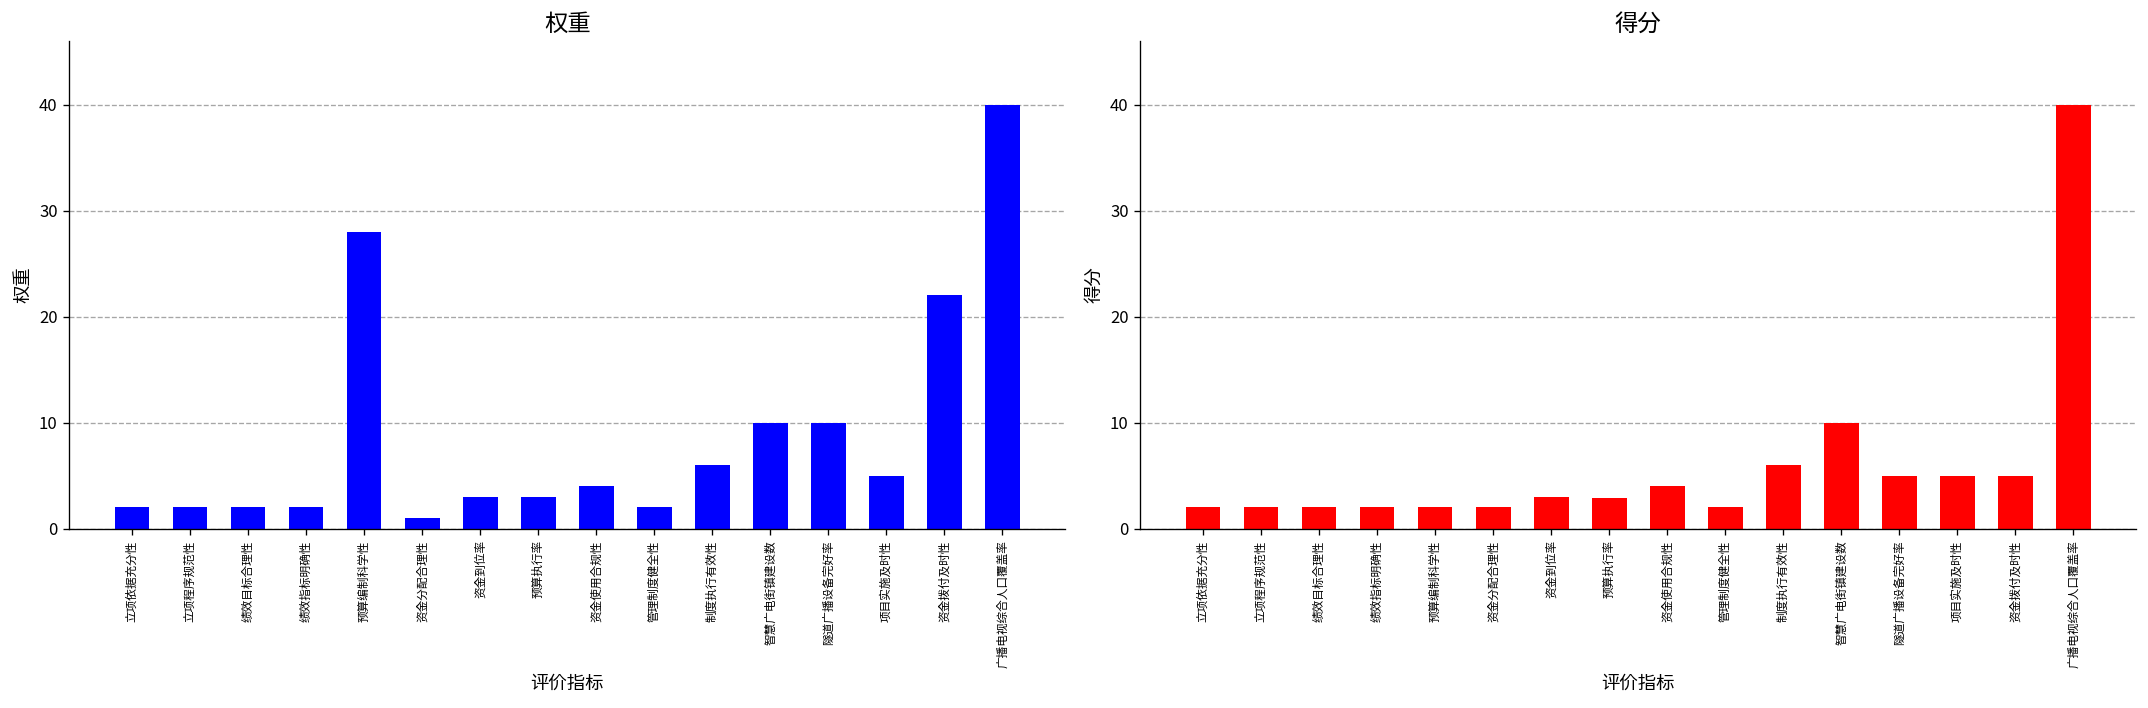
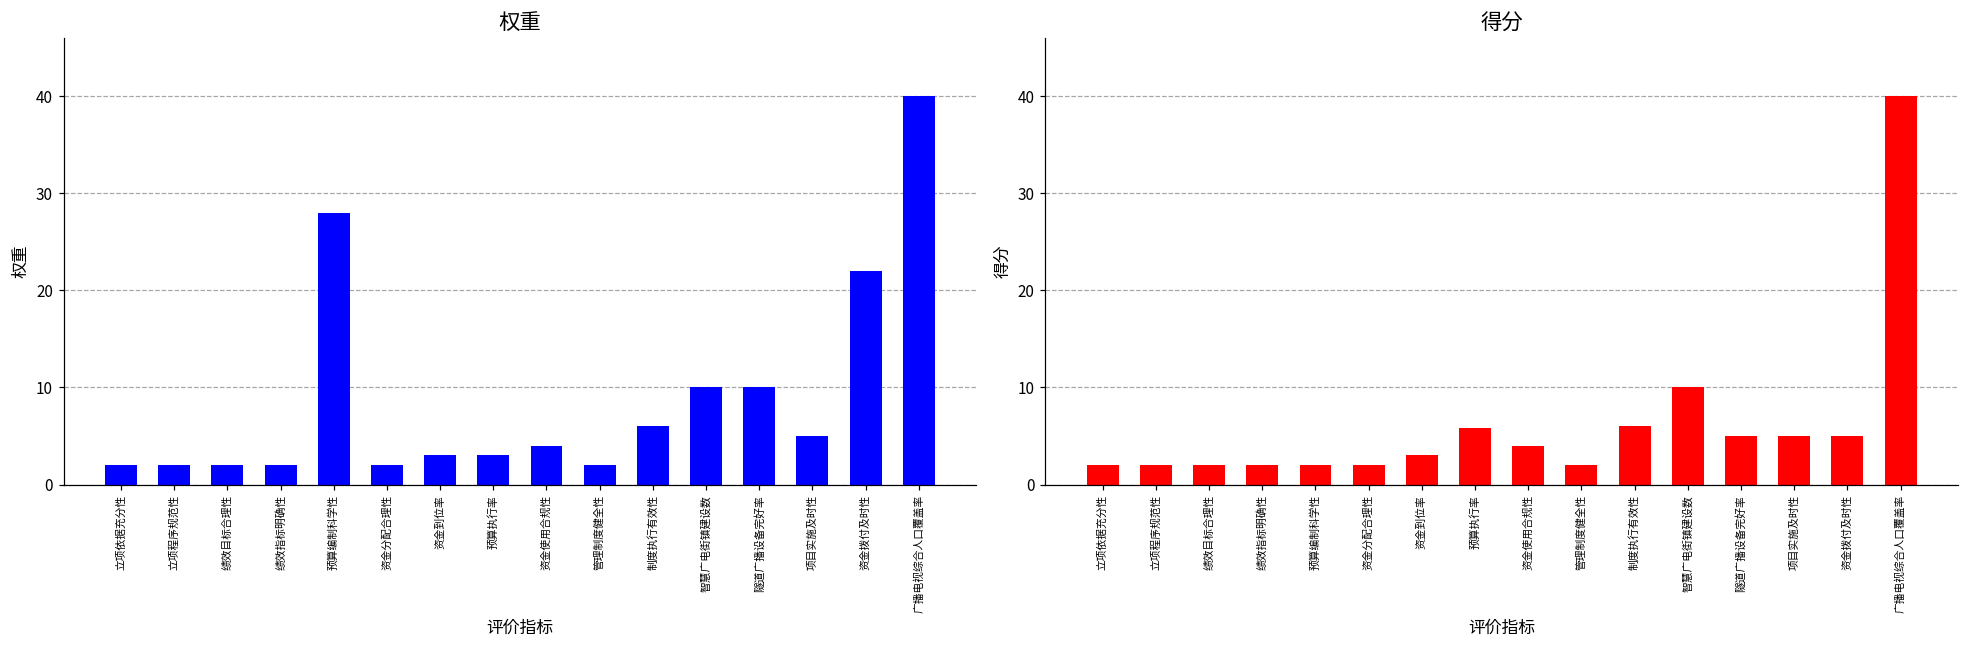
权重, 资金分配合理性: 1 -> 2
得分, 预算执行率: 3 -> 6
